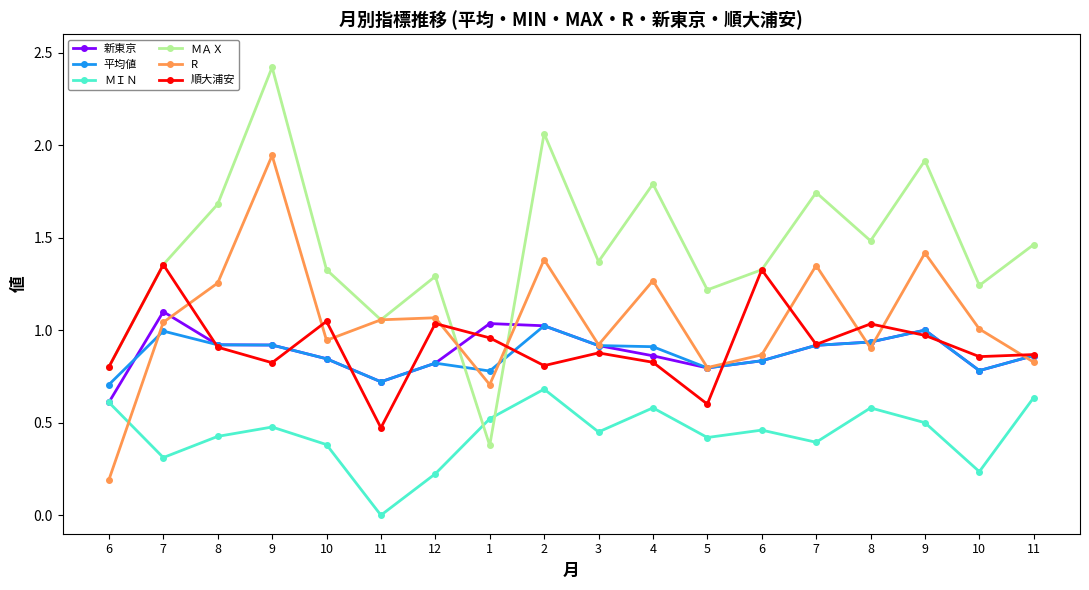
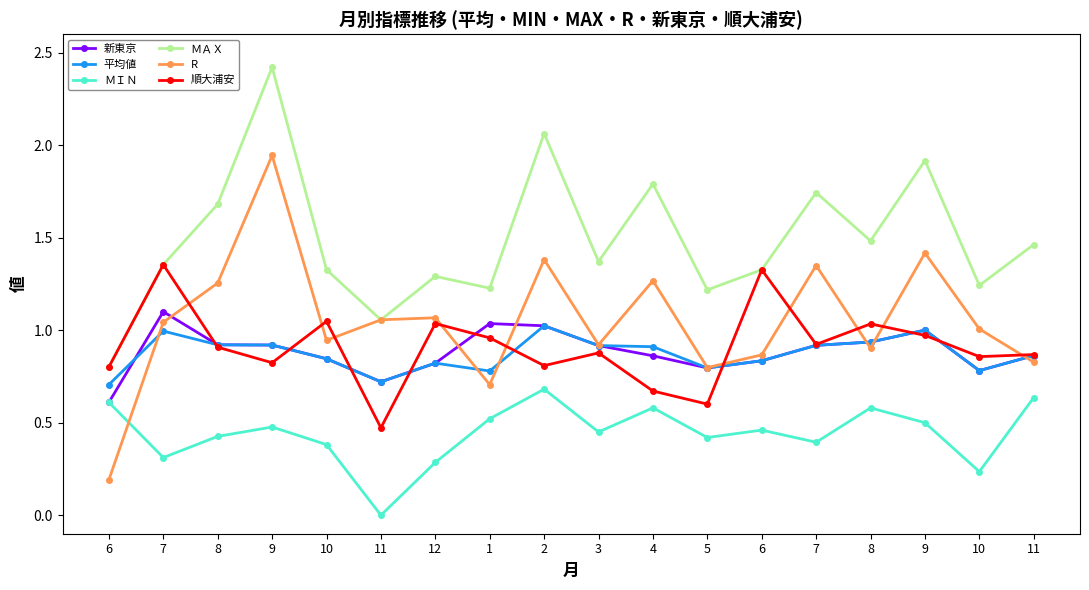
ＭＩＮ, 12: 0.22 -> 0.29
ＭＡＸ, 1: 0.38 -> 1.23
順大浦安, 4: 0.83 -> 0.67
